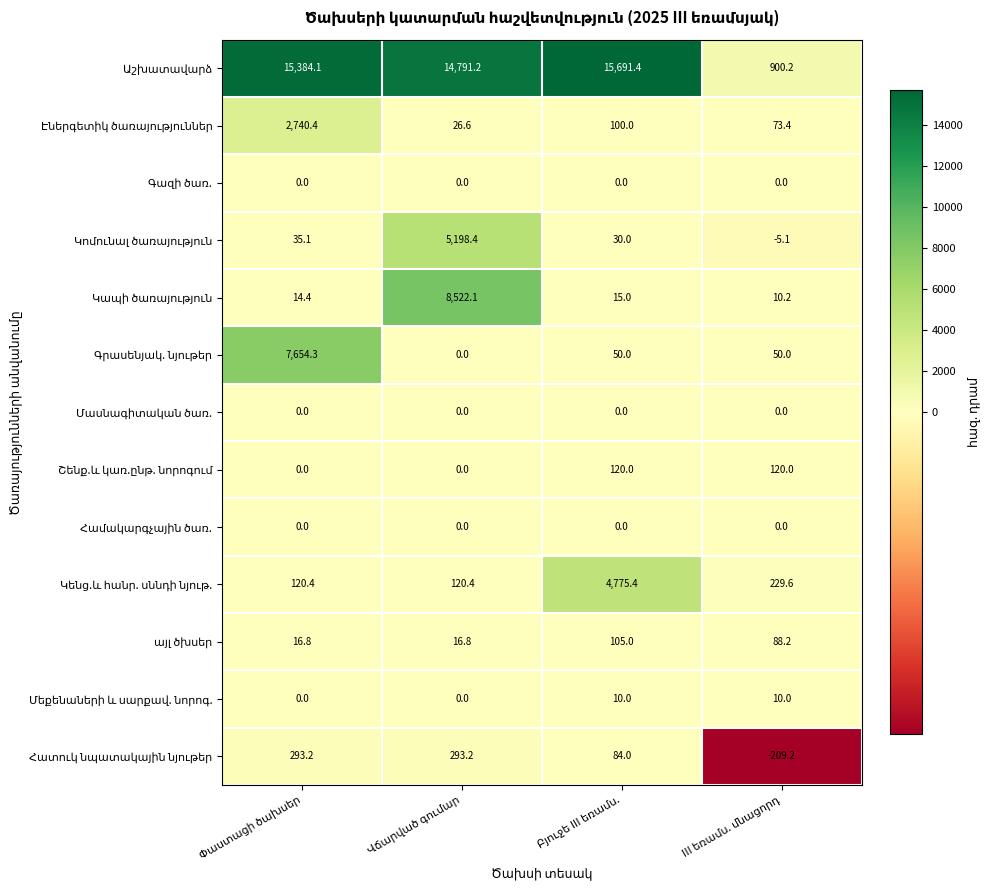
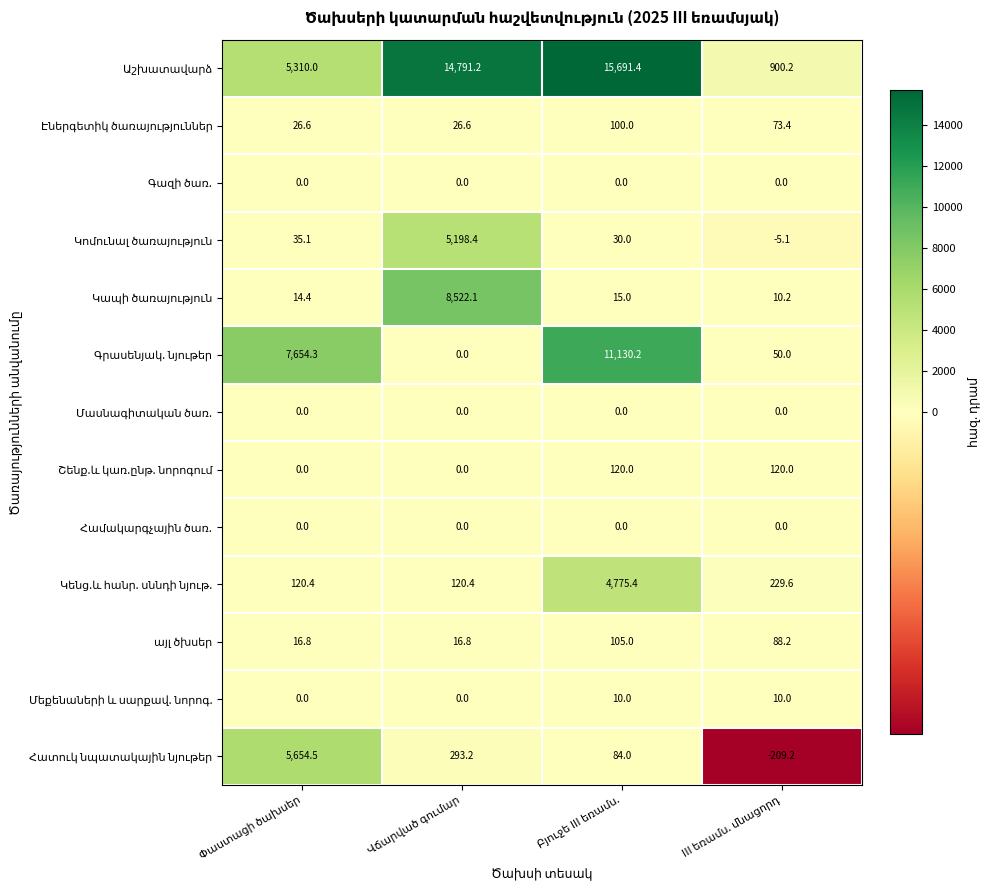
Աշխատավարձ, Փաստացի ծախսեր: 15,384.1 -> 5,310.0
Էներգետիկ ծառայություններ, Փաստացի ծախսեր: 2,740.4 -> 26.6
Գրասենյակ. նյութեր, Բյուջե III եռամս.: 50.0 -> 11,130.2
Հատուկ նպատակային նյութեր, Փաստացի ծախսեր: 293.2 -> 5,654.5
